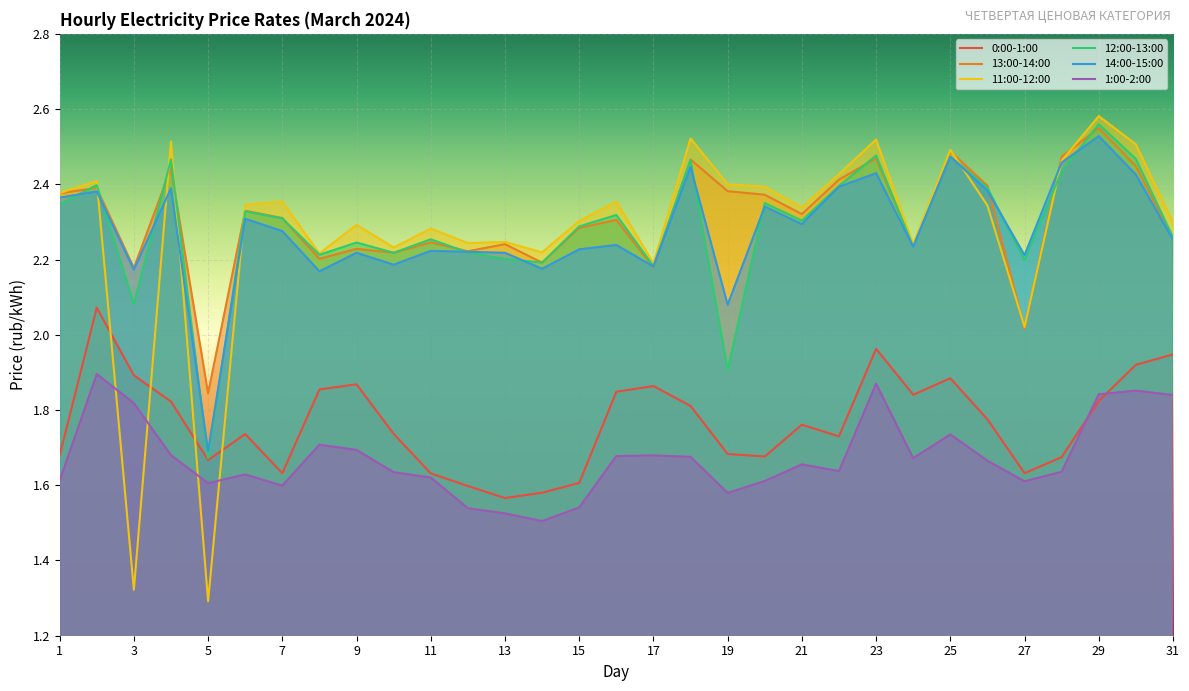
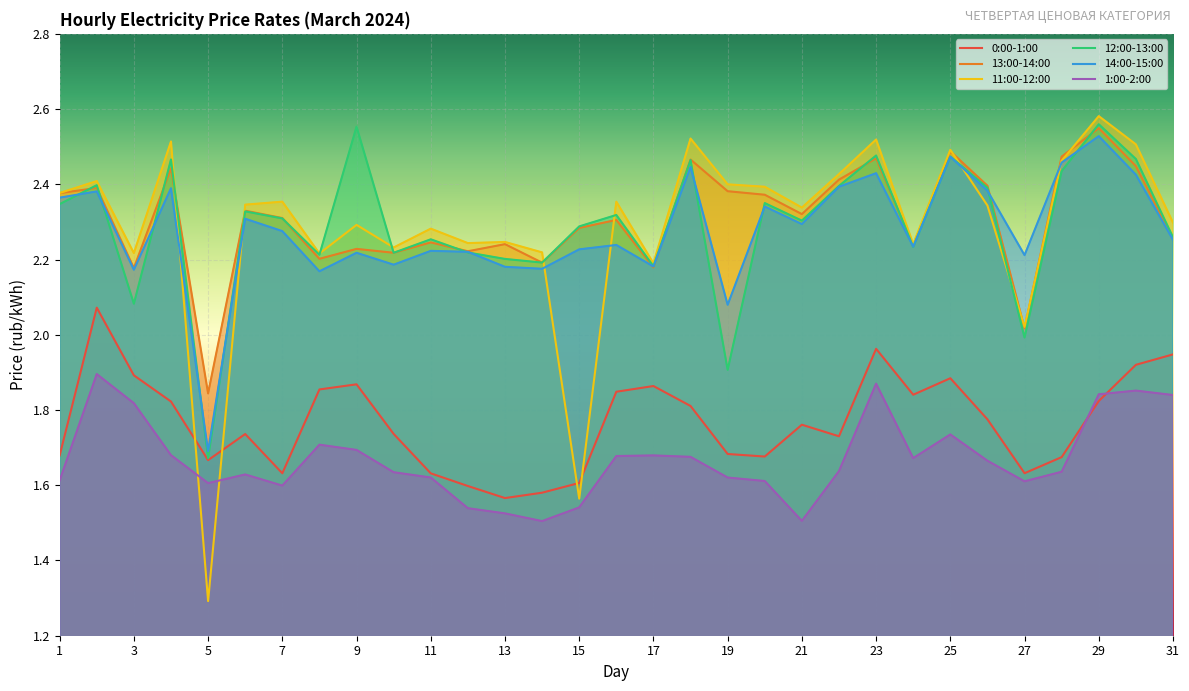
11:00-12:00, 3: 1.32 -> 2.22
12:00-13:00, 9: 2.25 -> 2.55
14:00-15:00, 13: 2.22 -> 2.18
11:00-12:00, 15: 2.30 -> 1.56
1:00-2:00, 19: 1.58 -> 1.62
1:00-2:00, 21: 1.66 -> 1.51
12:00-13:00, 27: 2.20 -> 1.99
